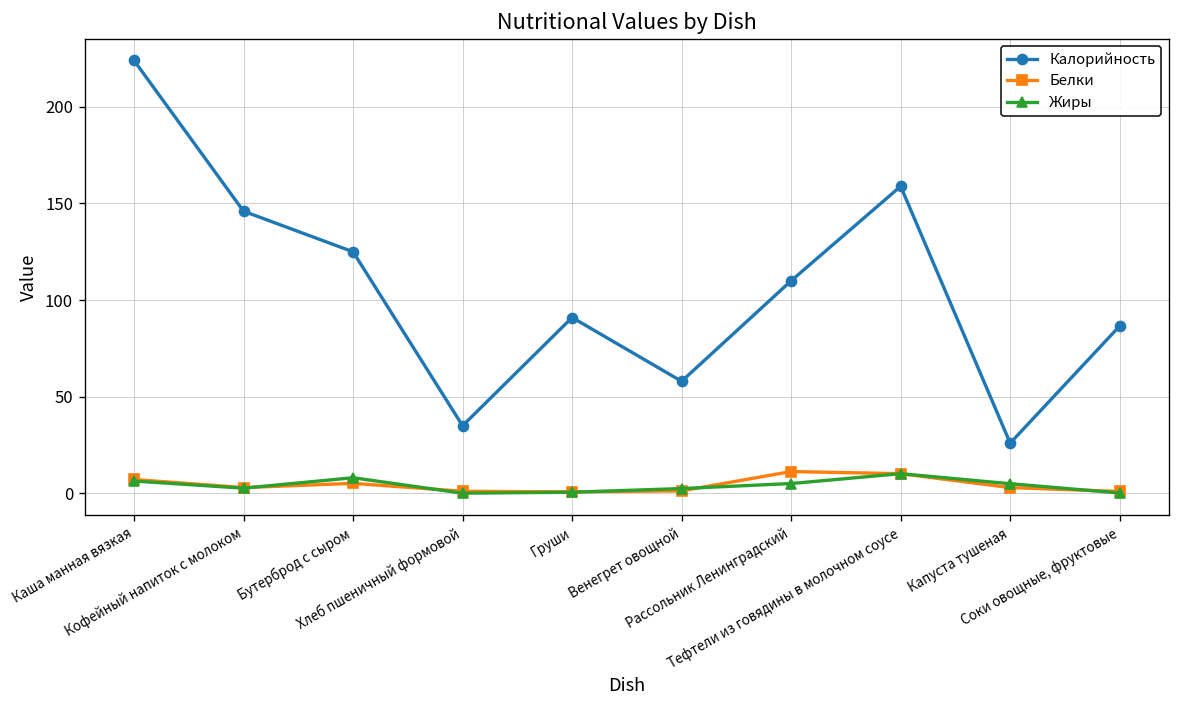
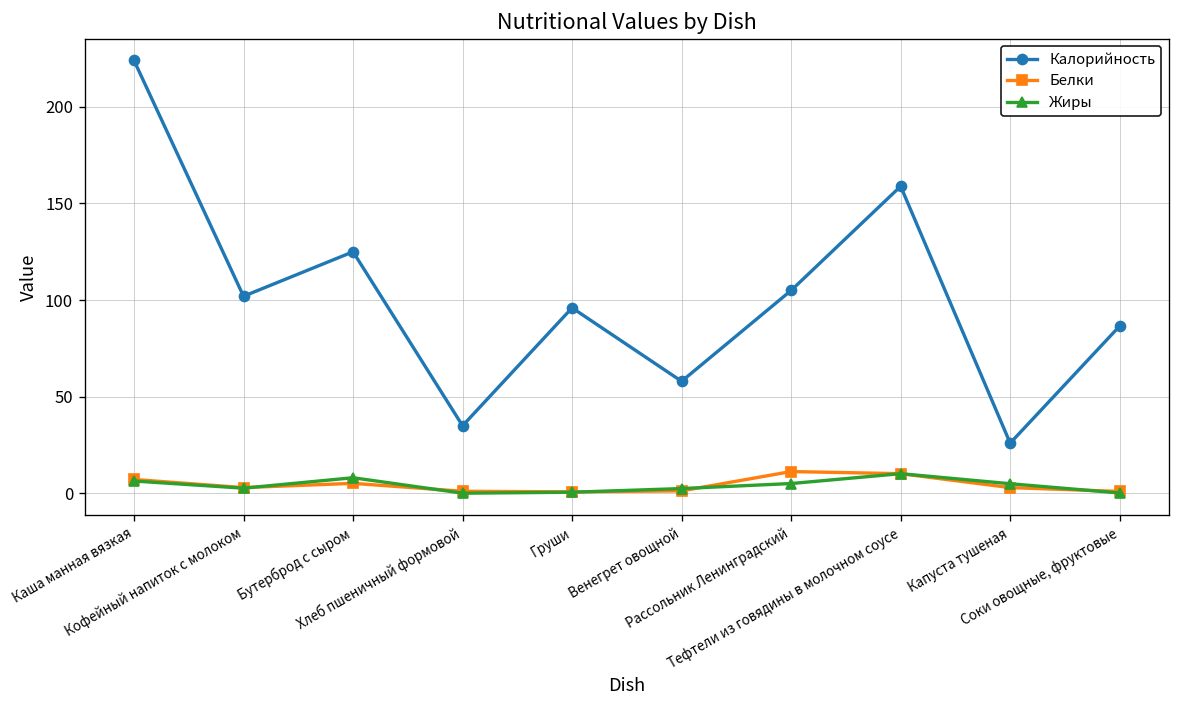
Калорийность, Кофейный напиток с молоком: 146 -> 102
Калорийность, Груши: 91 -> 96
Калорийность, Рассольник Ленинградский: 110 -> 105
